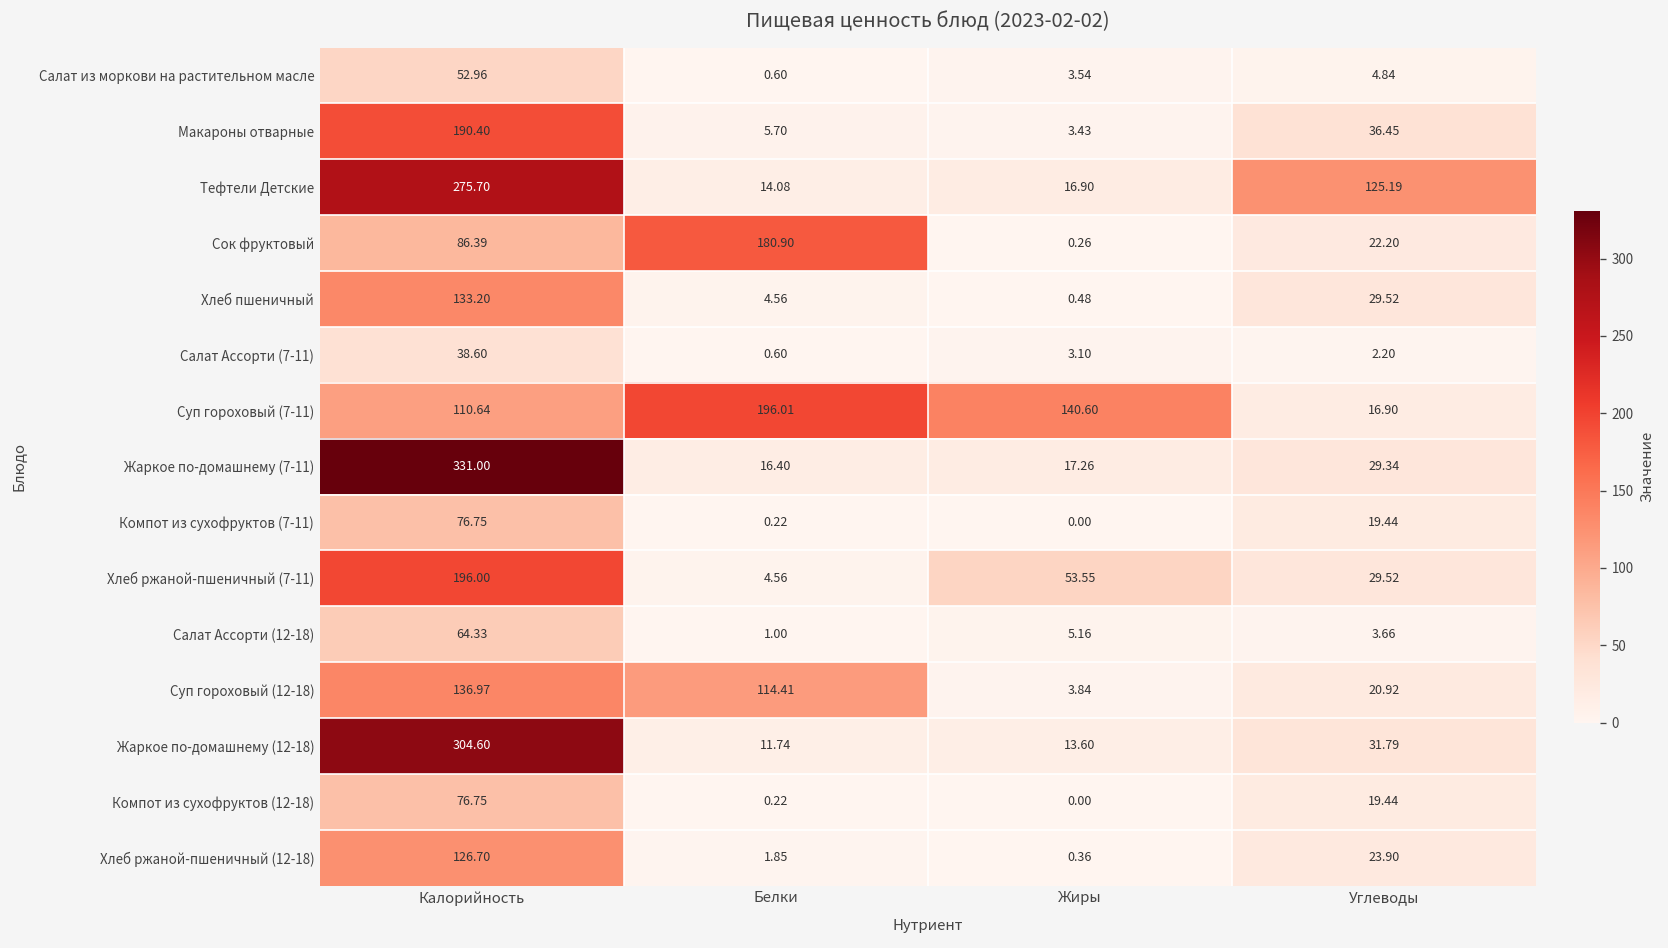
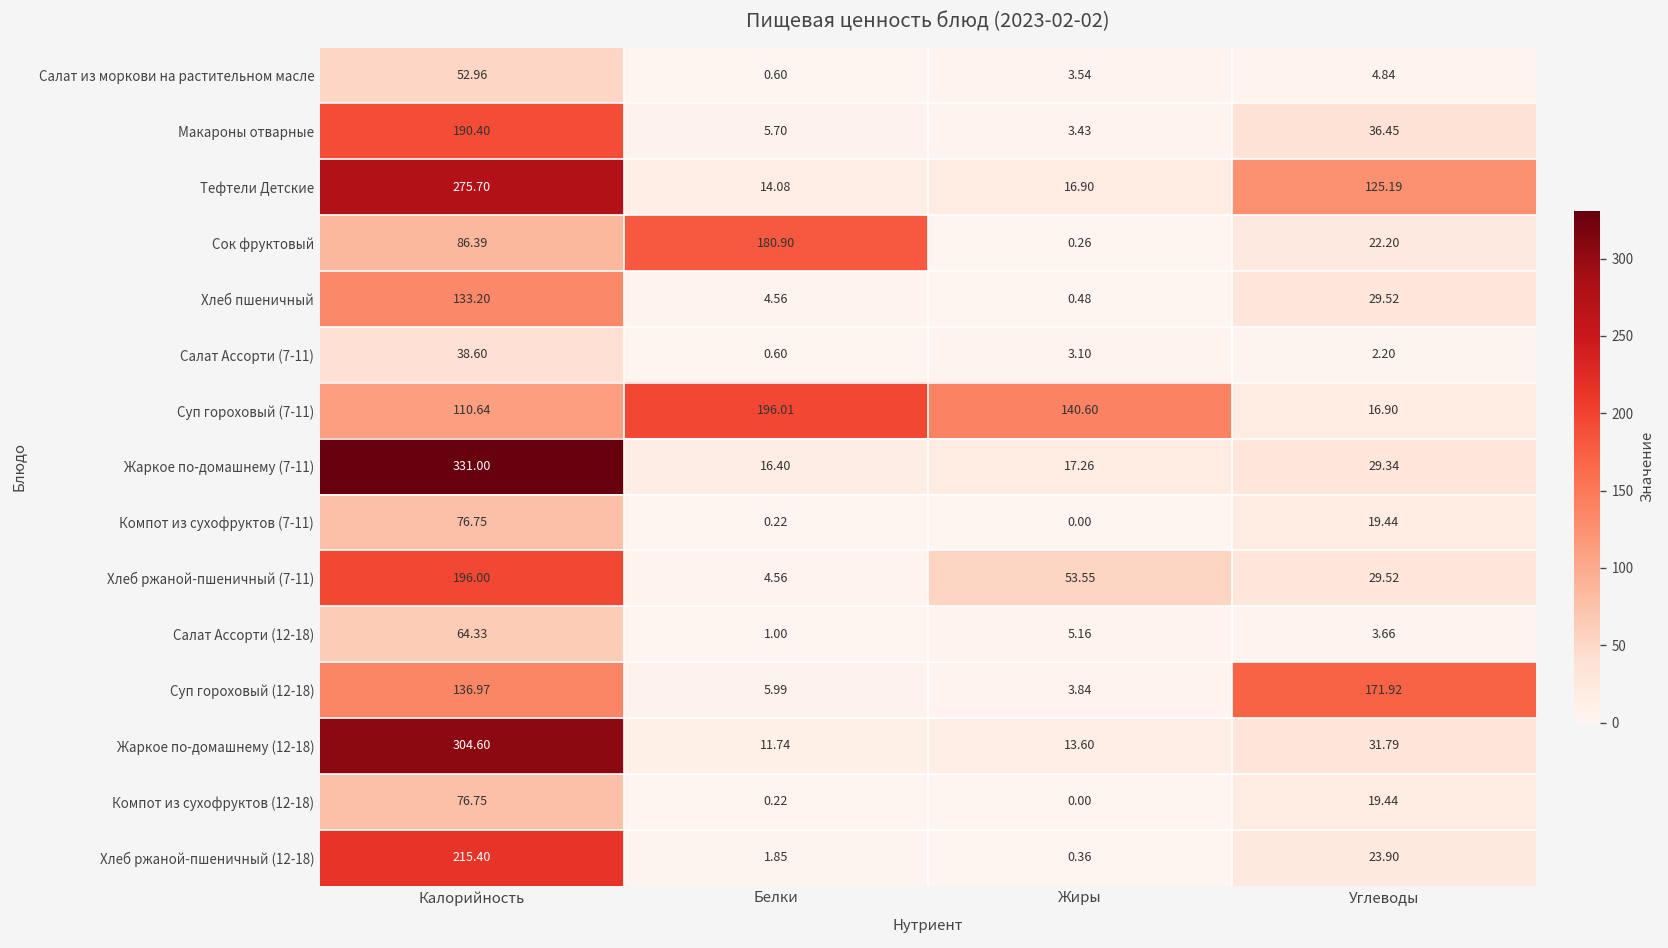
Суп гороховый (12-18), Белки: 114.41 -> 5.99
Суп гороховый (12-18), Углеводы: 20.92 -> 171.92
Хлеб ржаной-пшеничный (12-18), Калорийность: 126.70 -> 215.40
